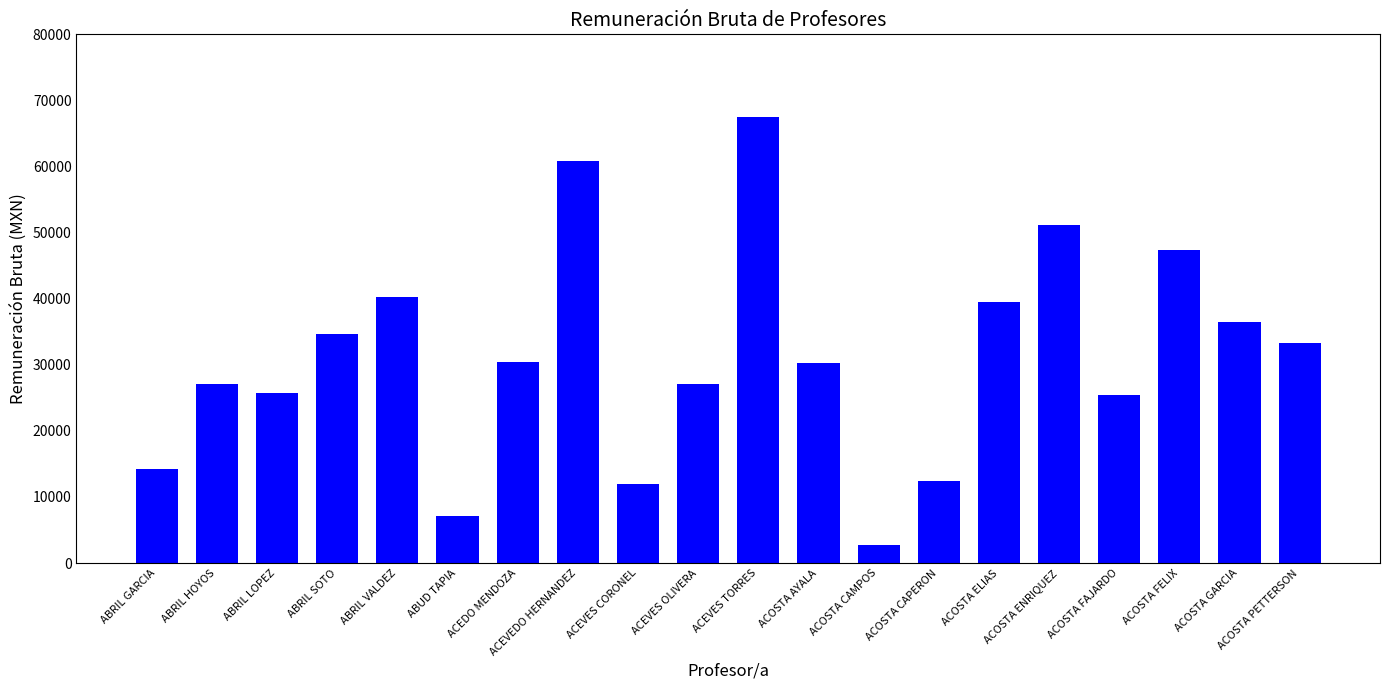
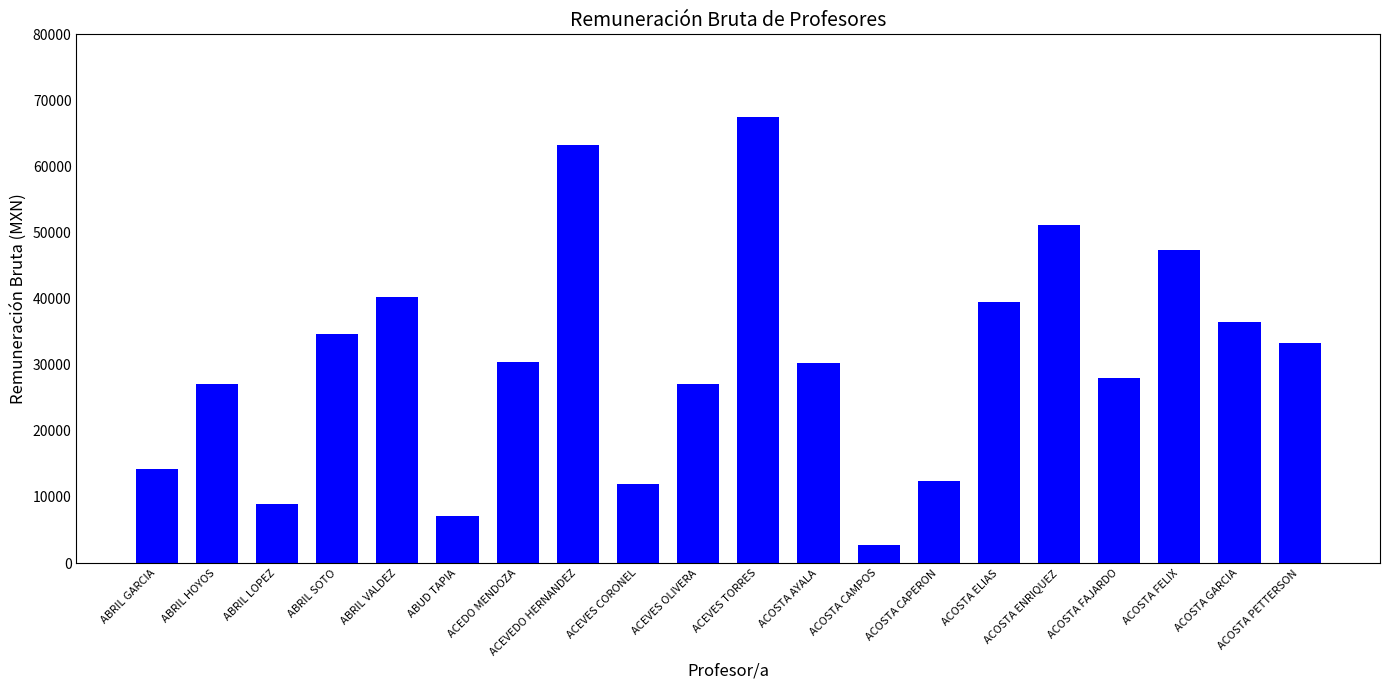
ABRIL LOPEZ: 26000 -> 9000
ACEVEDO HERNANDEZ: 61000 -> 63000
ACOSTA FAJARDO: 25000 -> 28000
